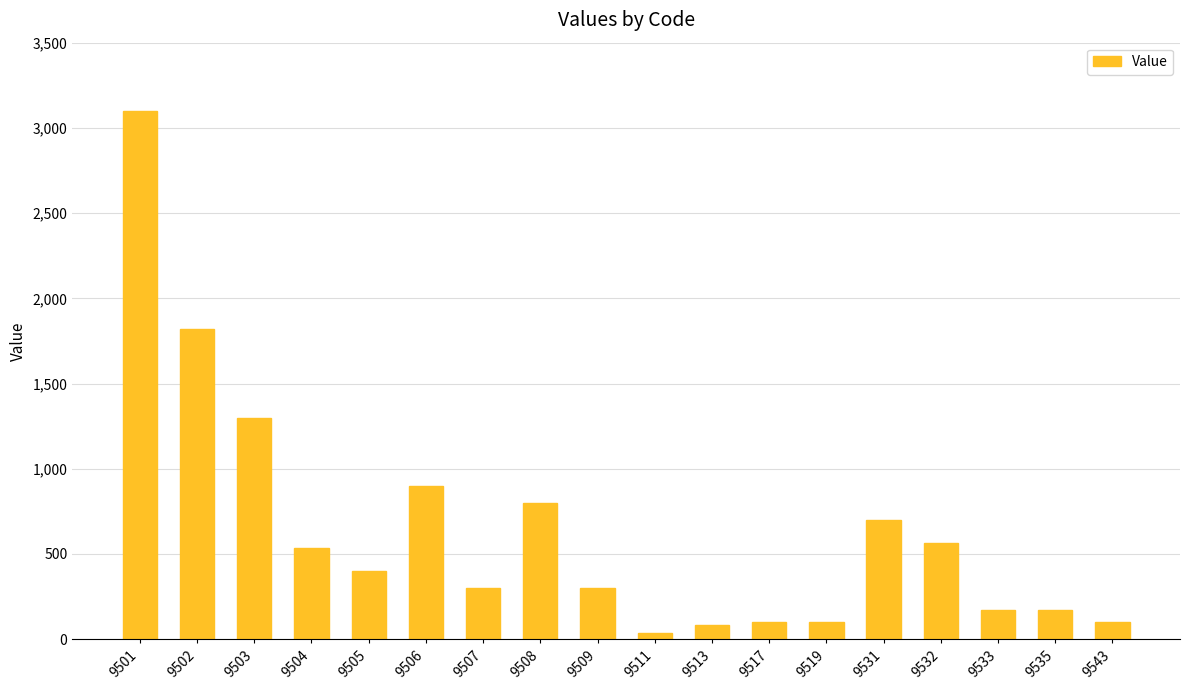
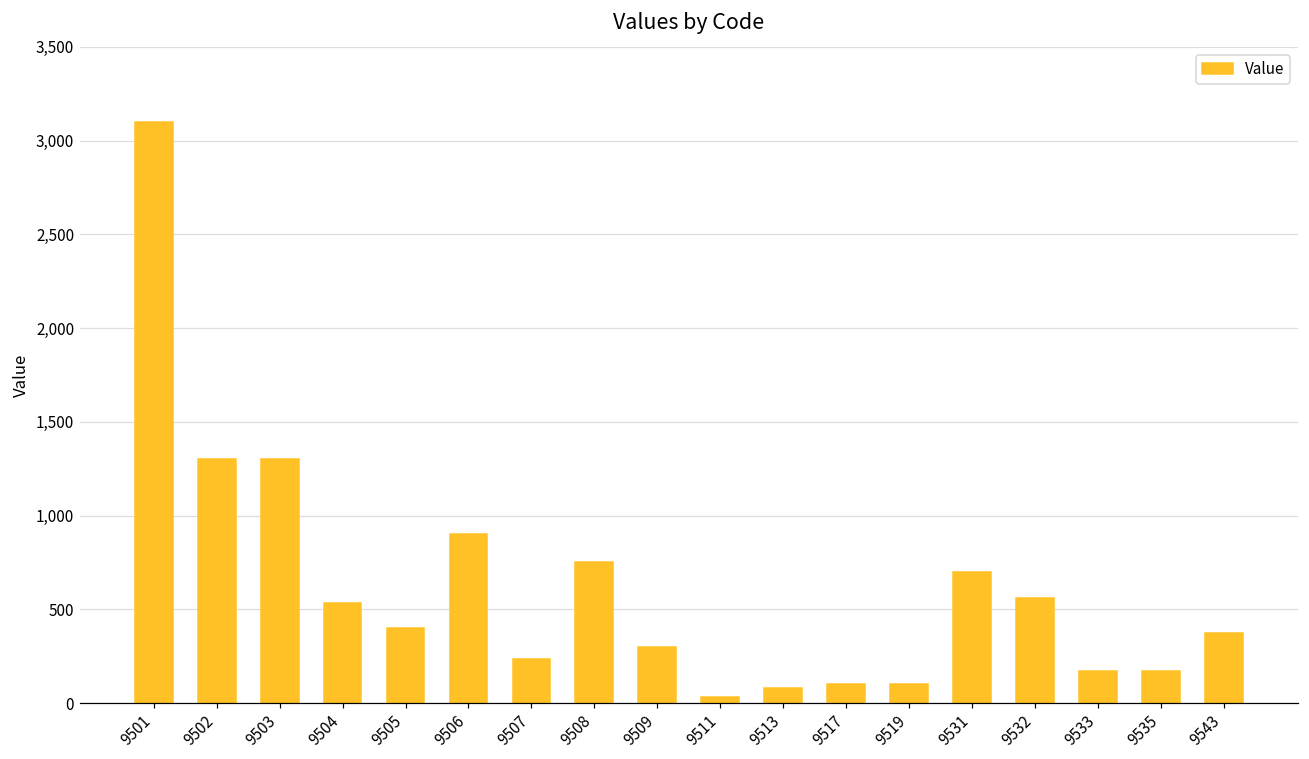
9502: 1,820 -> 1,300
9507: 300 -> 240
9508: 800 -> 750
9543: 100 -> 380
